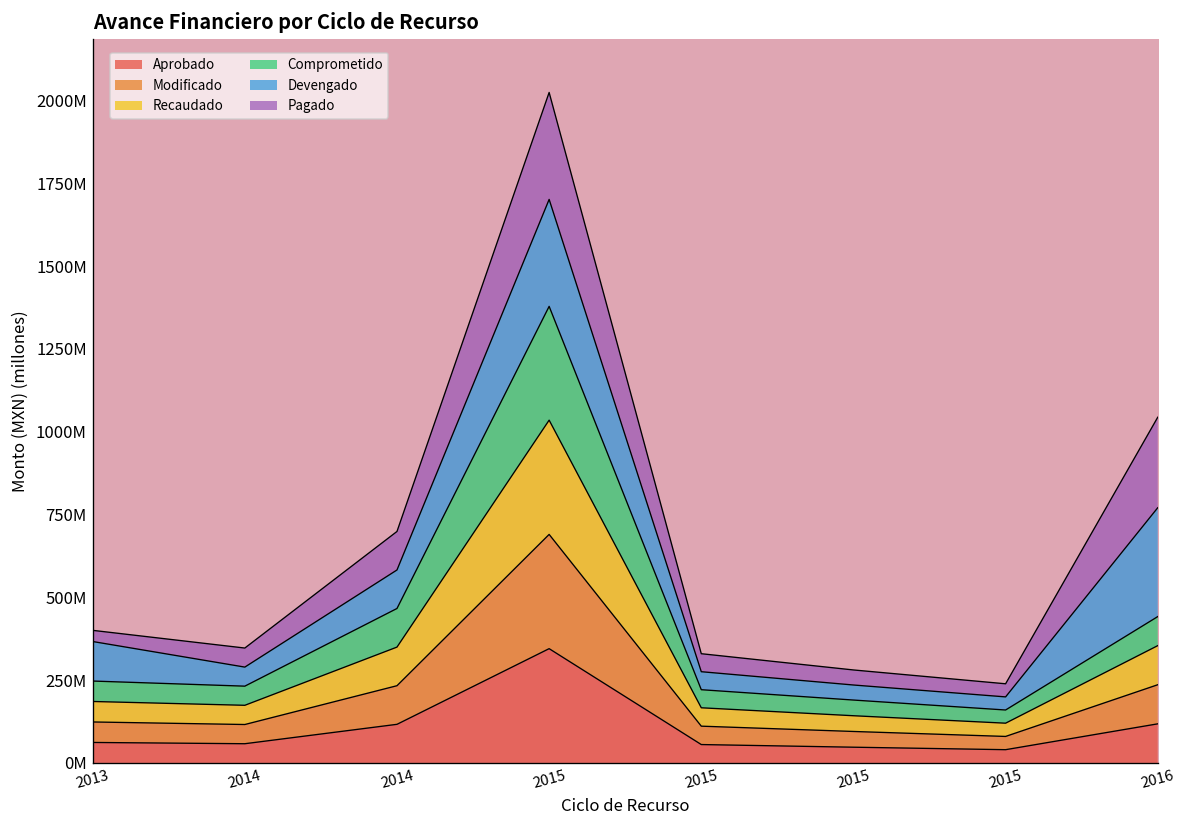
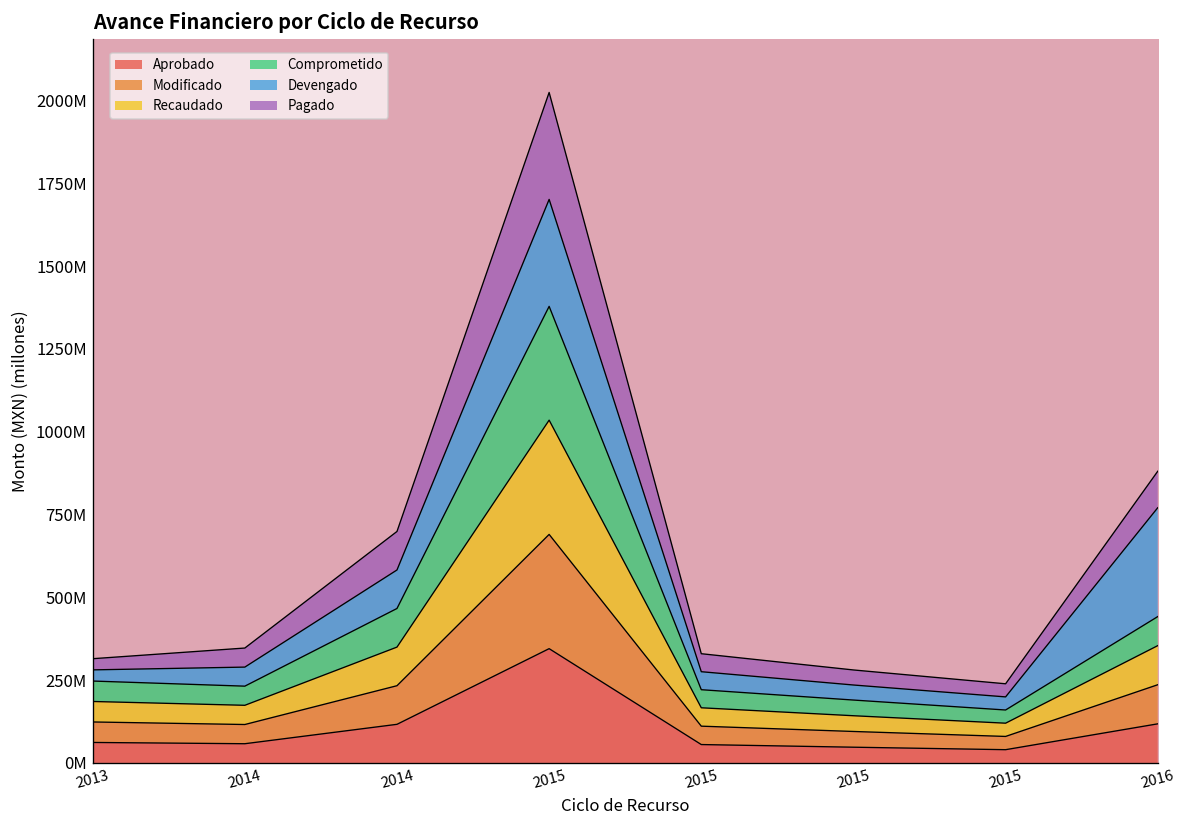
Devengado, 2013: 120000000 -> 30000000
Pagado, 2016: 270000000 -> 110000000
